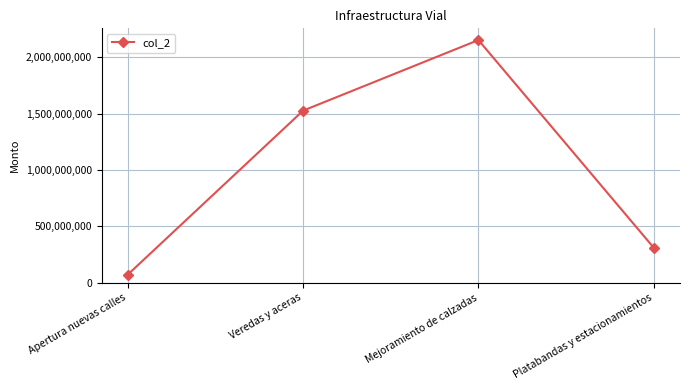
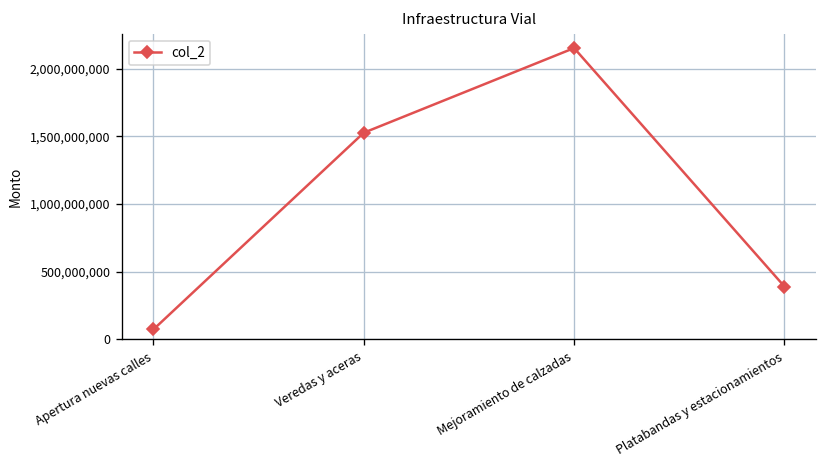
Platabandas y estacionamientos: 310,000,000 -> 390,000,000
